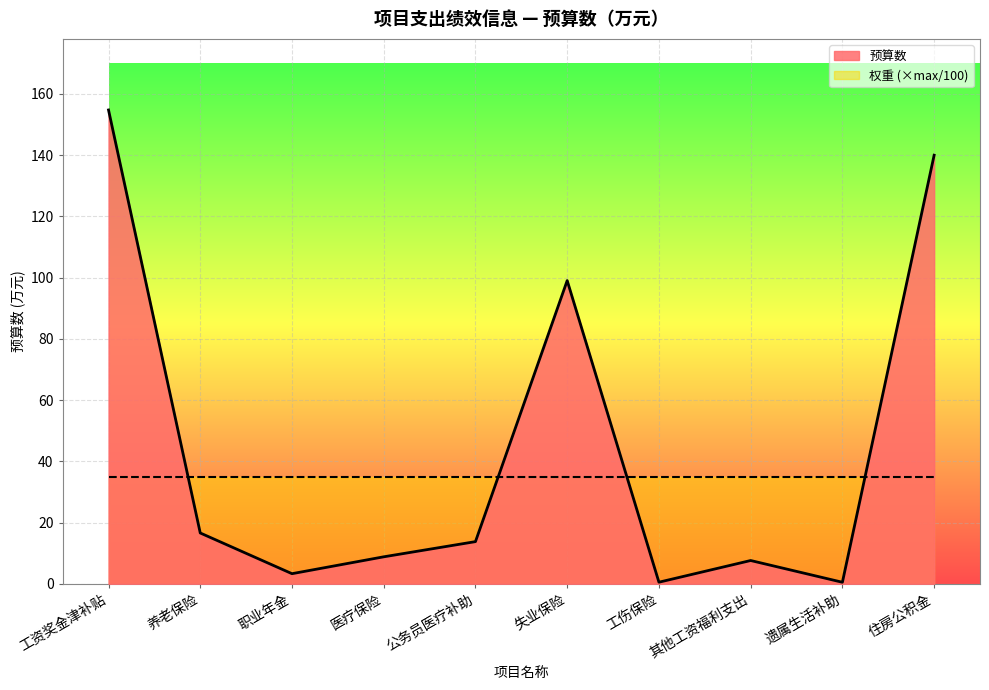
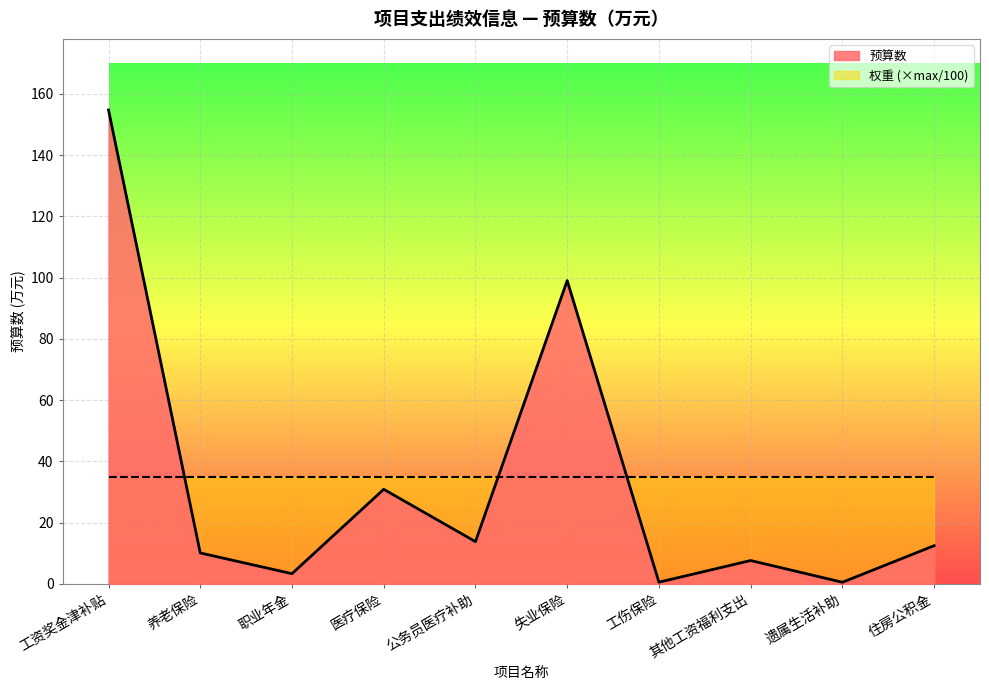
预算数, 养老保险: 17 -> 10
预算数, 医疗保险: 9 -> 31
预算数, 住房公积金: 140 -> 12
